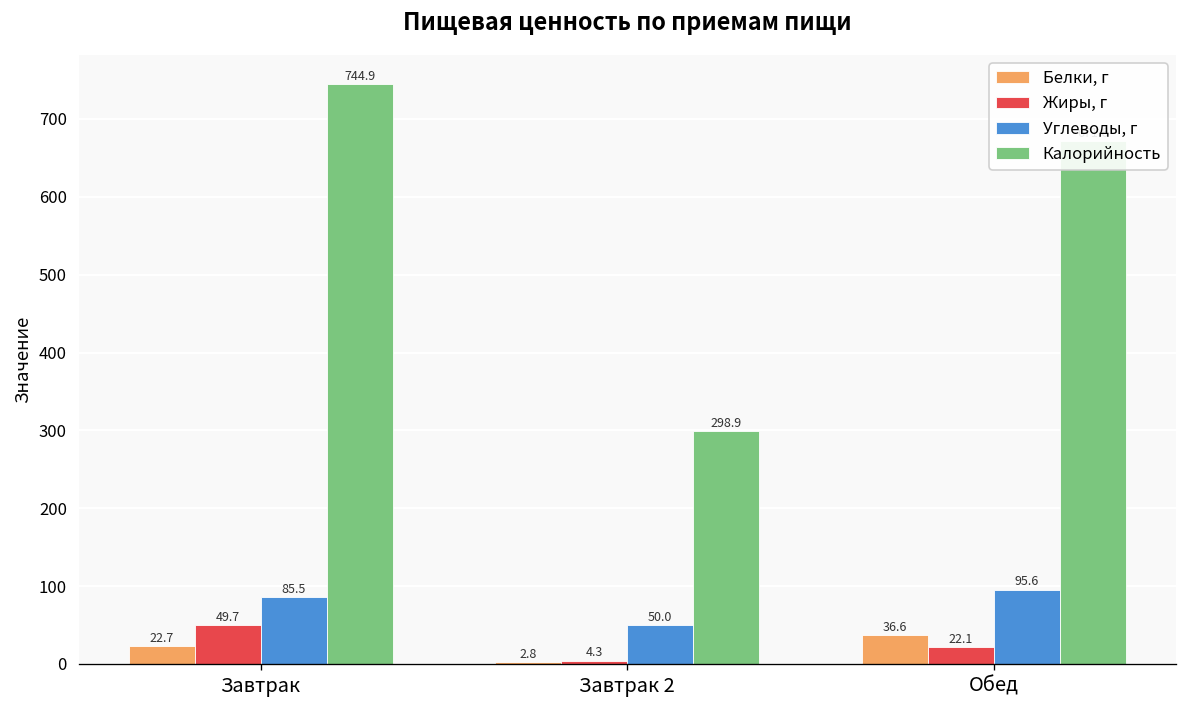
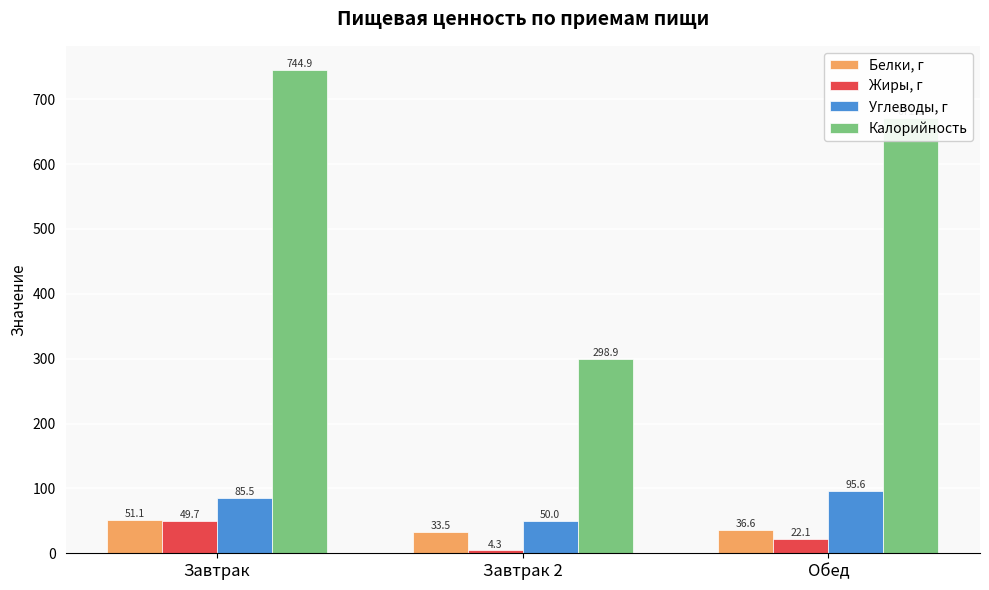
Белки, г, Завтрак: 22.7 -> 51.1
Белки, г, Завтрак 2: 2.8 -> 33.5
